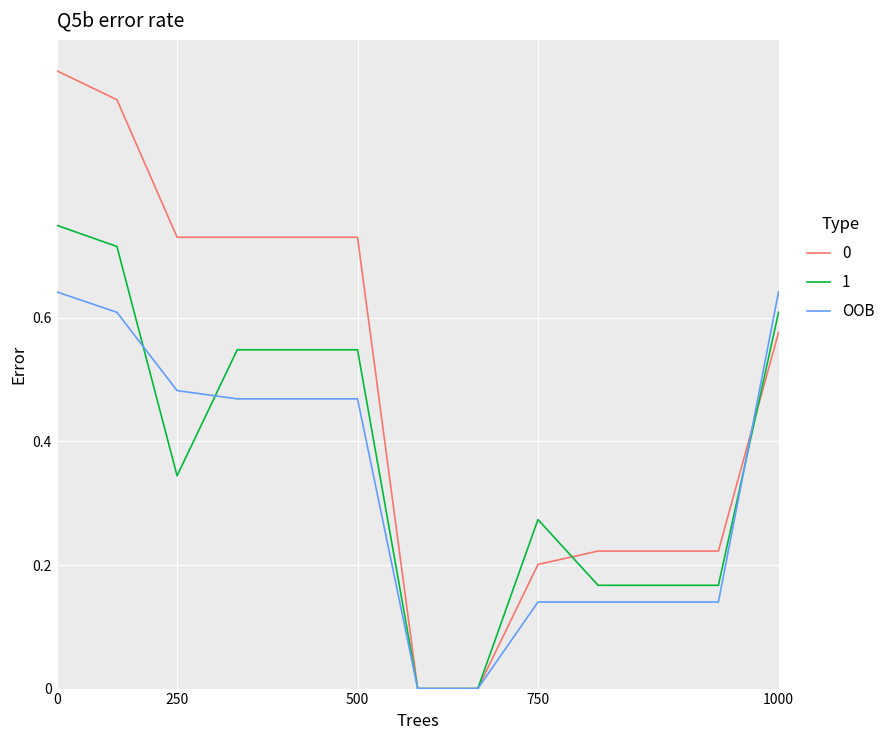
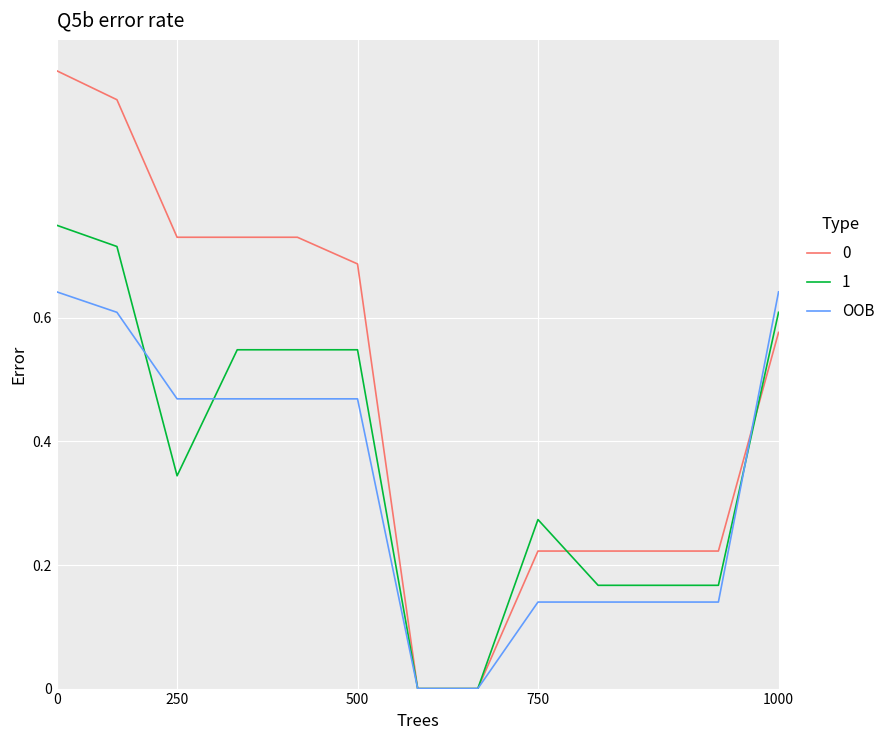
OOB, 250: 0.48 -> 0.47
0, 500: 0.73 -> 0.69
0, 750: 0.20 -> 0.22
